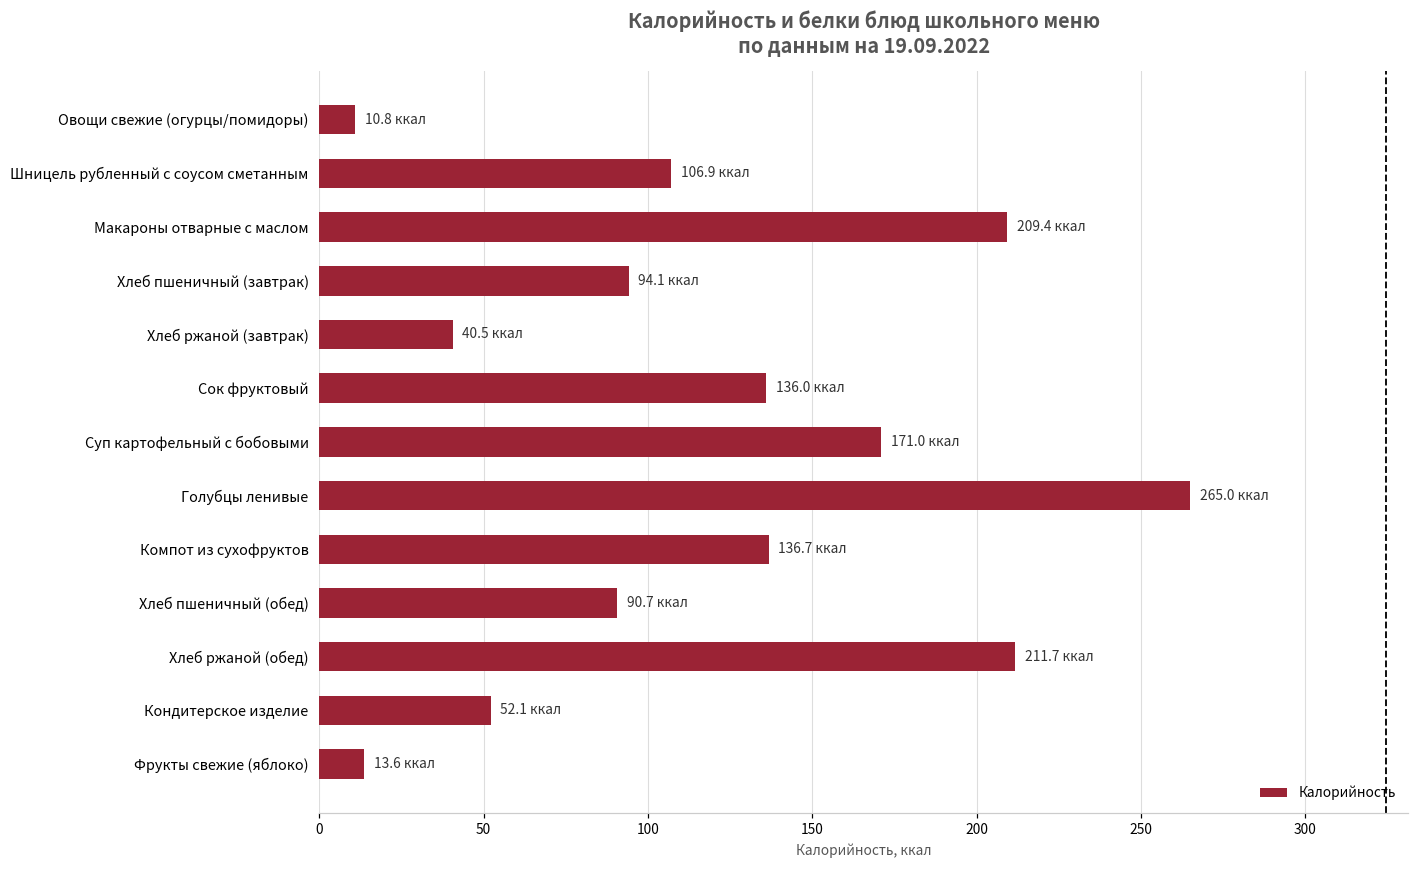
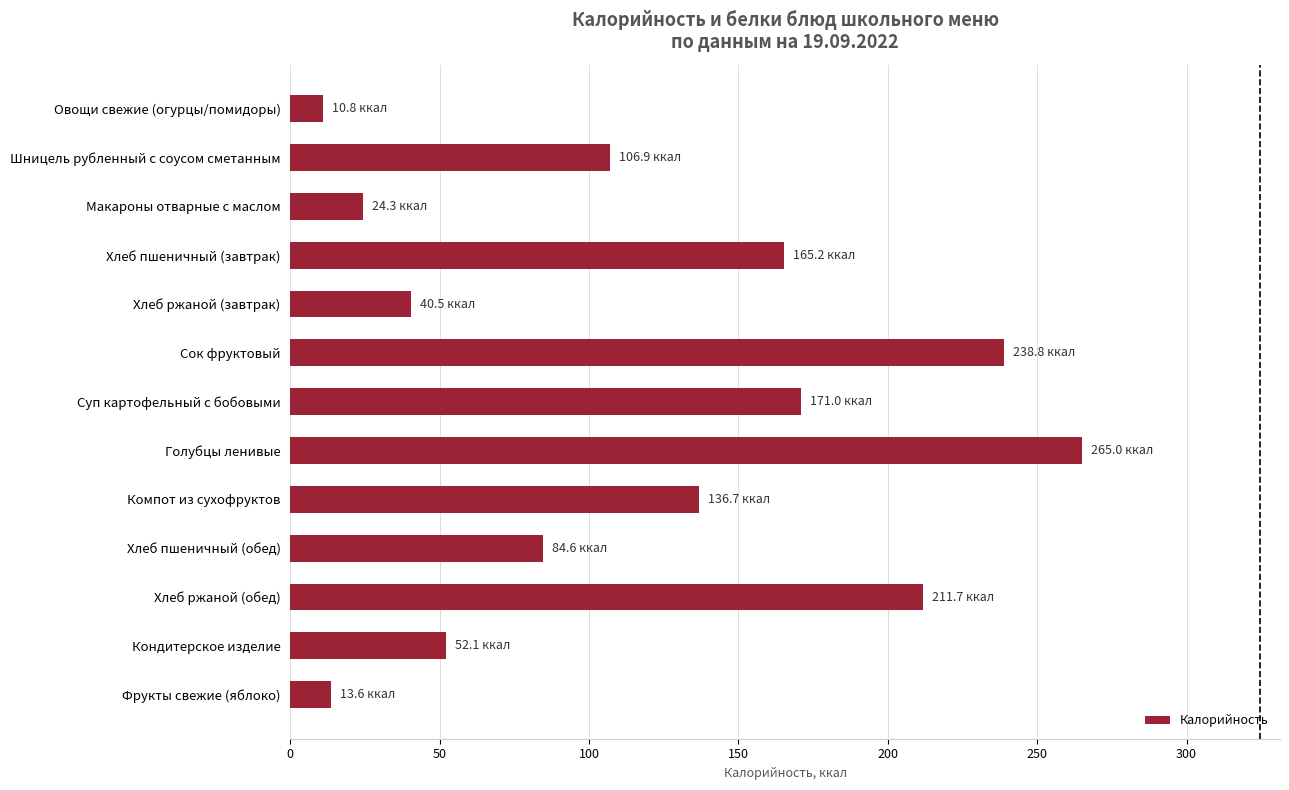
Макароны отварные с маслом: 209.4 -> 24.3
Хлеб пшеничный (завтрак): 94.1 -> 165.2
Сок фруктовый: 136.0 -> 238.8
Хлеб пшеничный (обед): 90.7 -> 84.6
